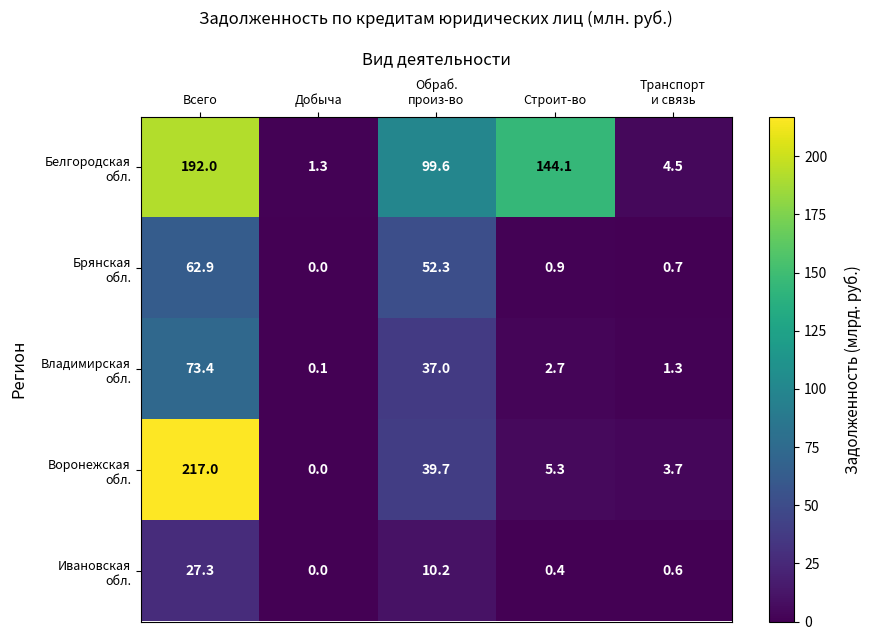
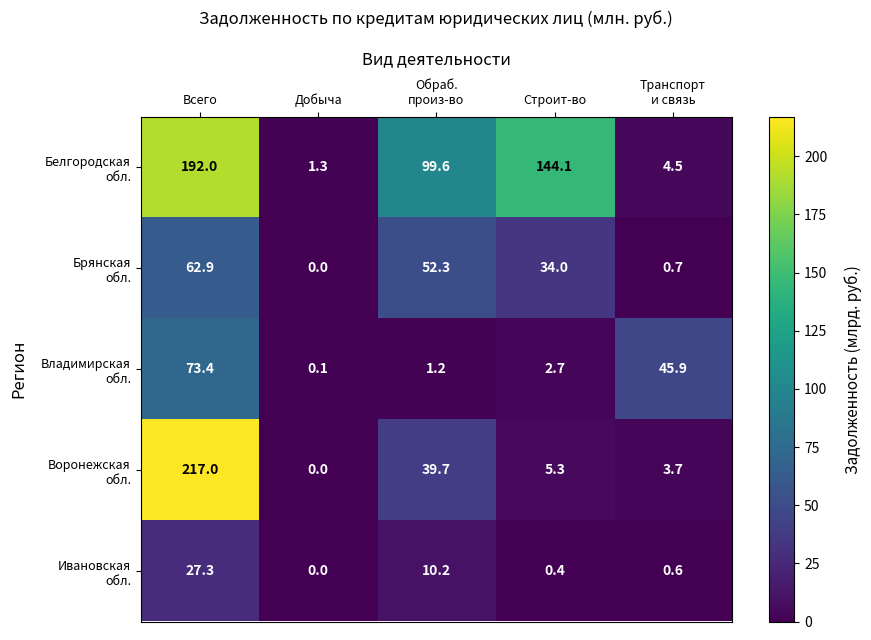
Брянская обл., Строит-во: 0.9 -> 34.0
Владимирская обл., Обраб. произ-во: 37.0 -> 1.2
Владимирская обл., Транспорт и связь: 1.3 -> 45.9
